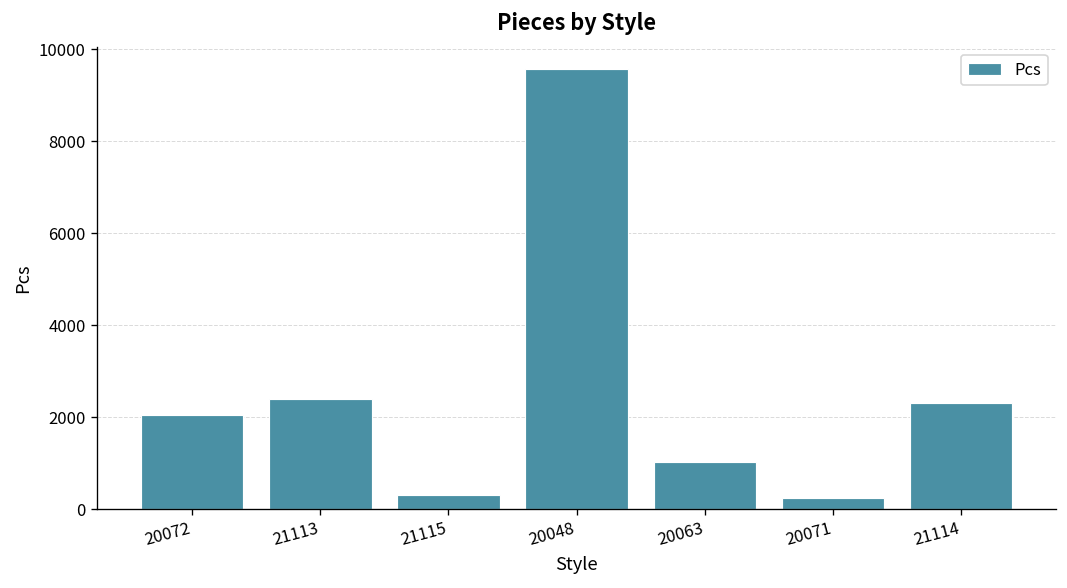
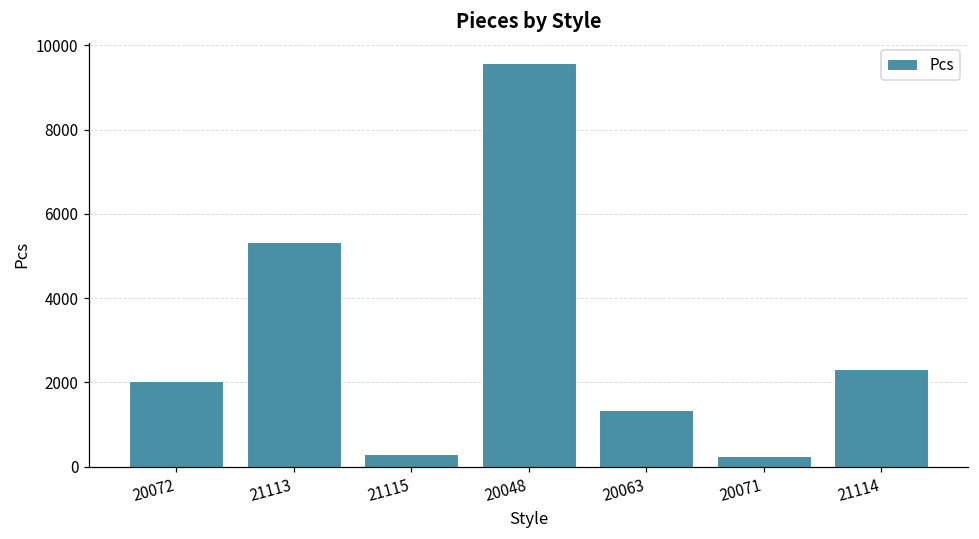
21113: 2400 -> 5300
20063: 1000 -> 1300
